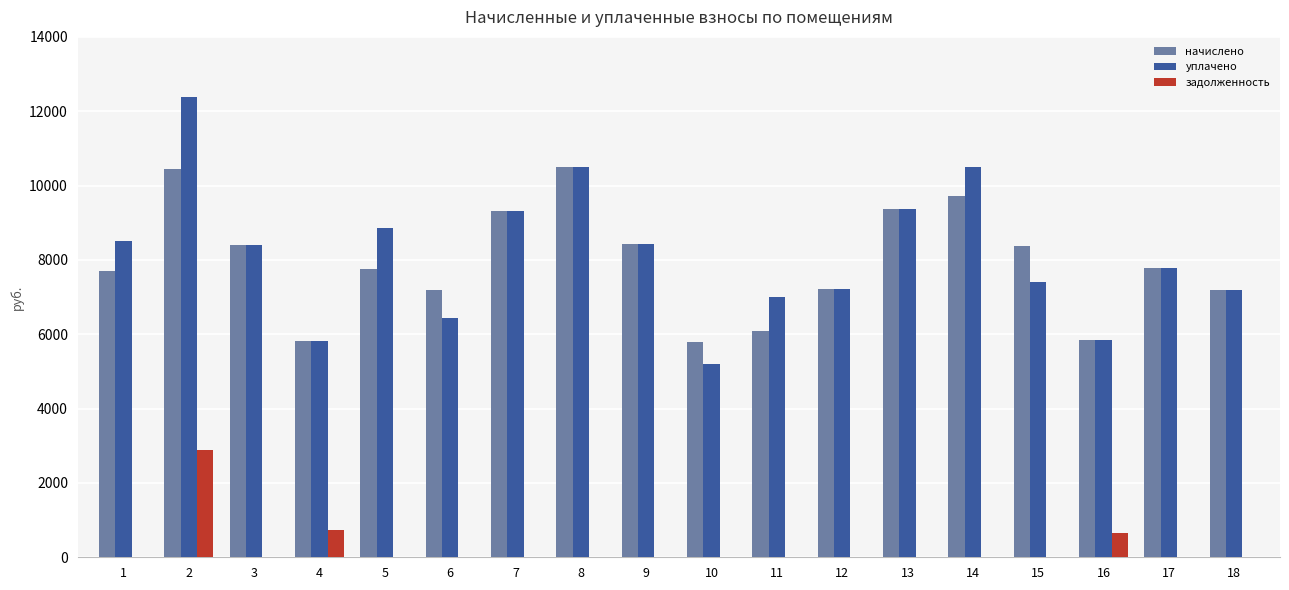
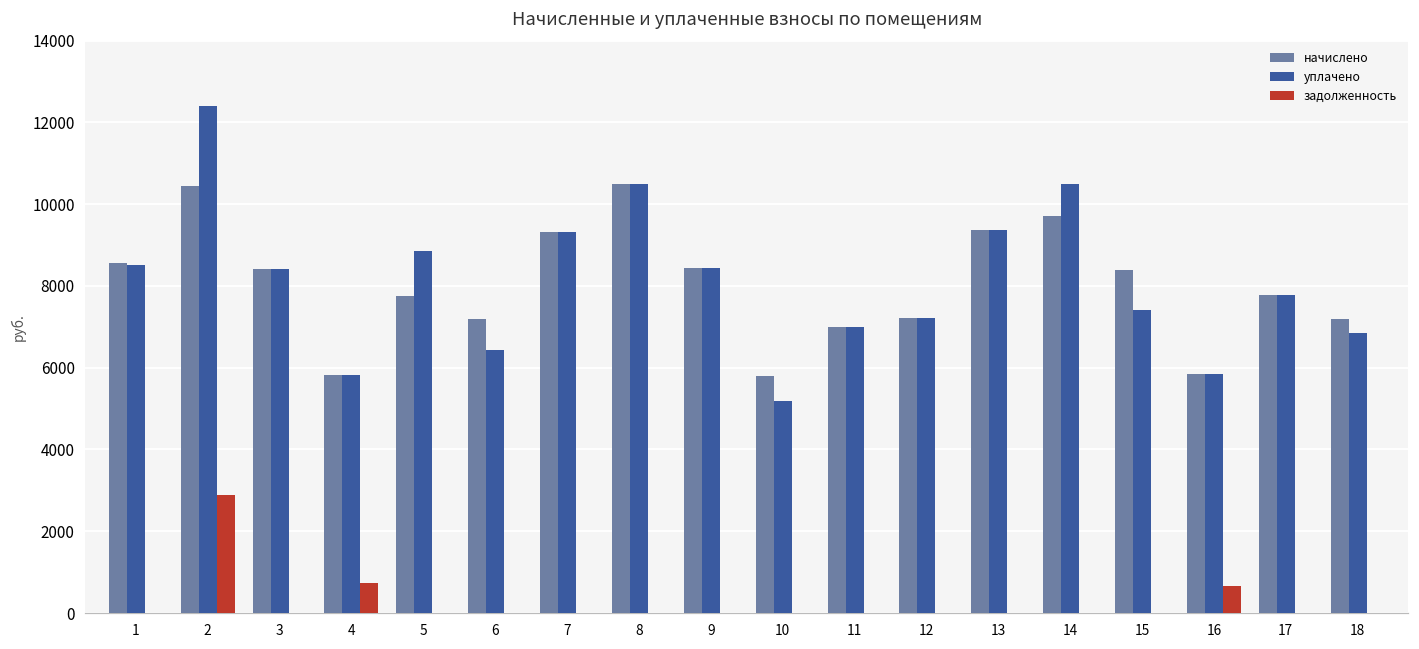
начислено, 1: 7700 -> 8500
начислено, 11: 6100 -> 7000
уплачено, 18: 7200 -> 6800
